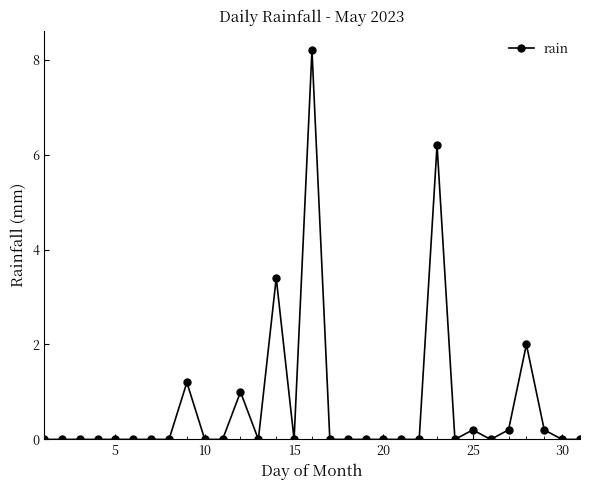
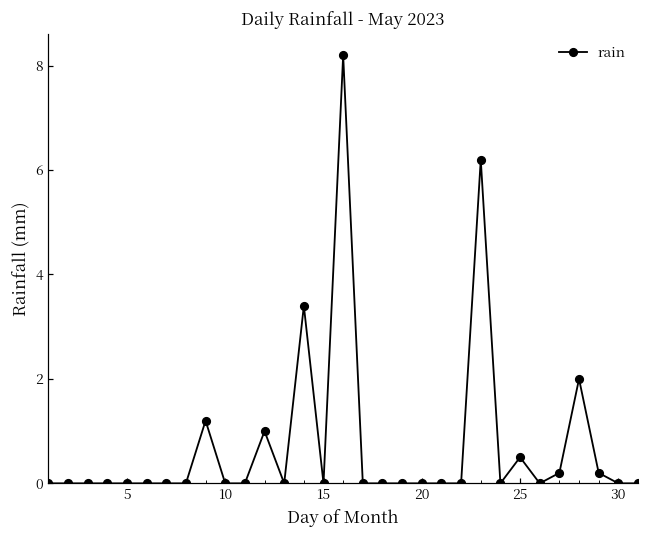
25: 0.2 -> 0.5
